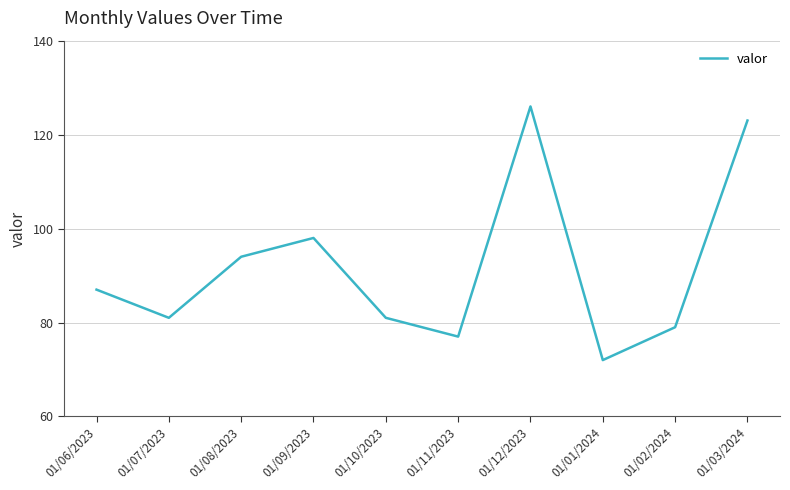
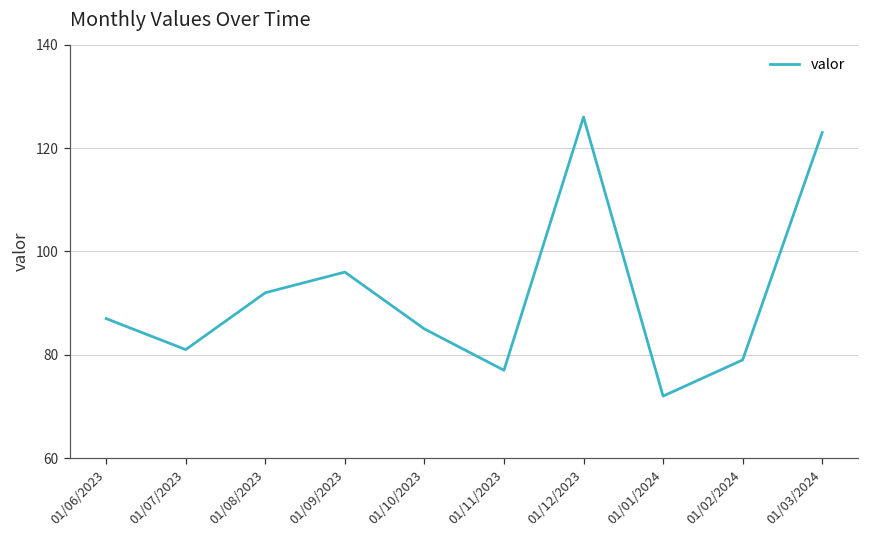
01/08/2023: 94 -> 92
01/09/2023: 98 -> 96
01/10/2023: 81 -> 85
